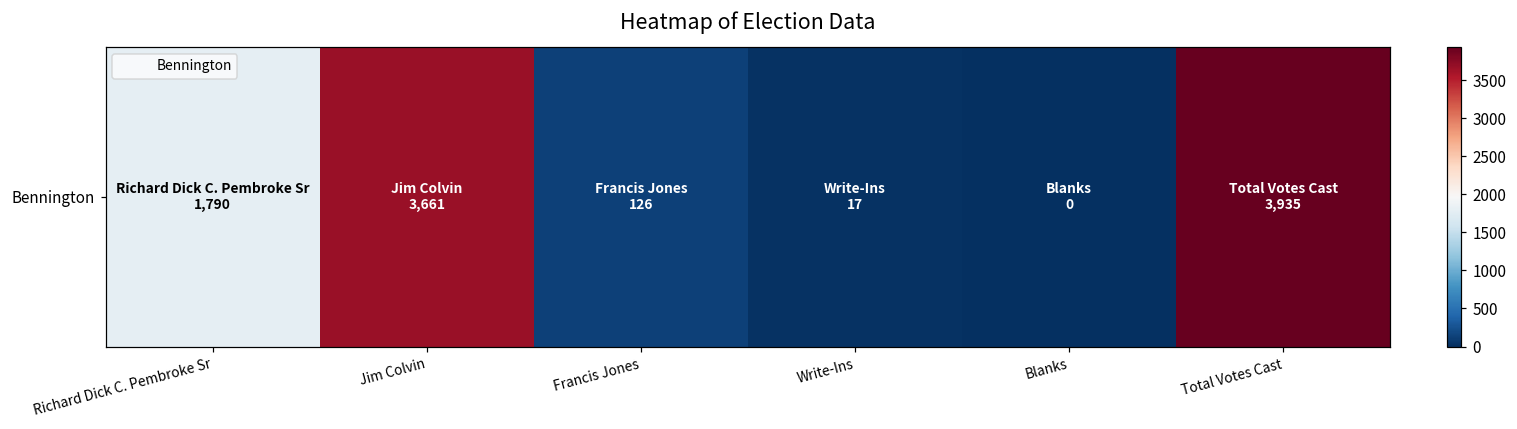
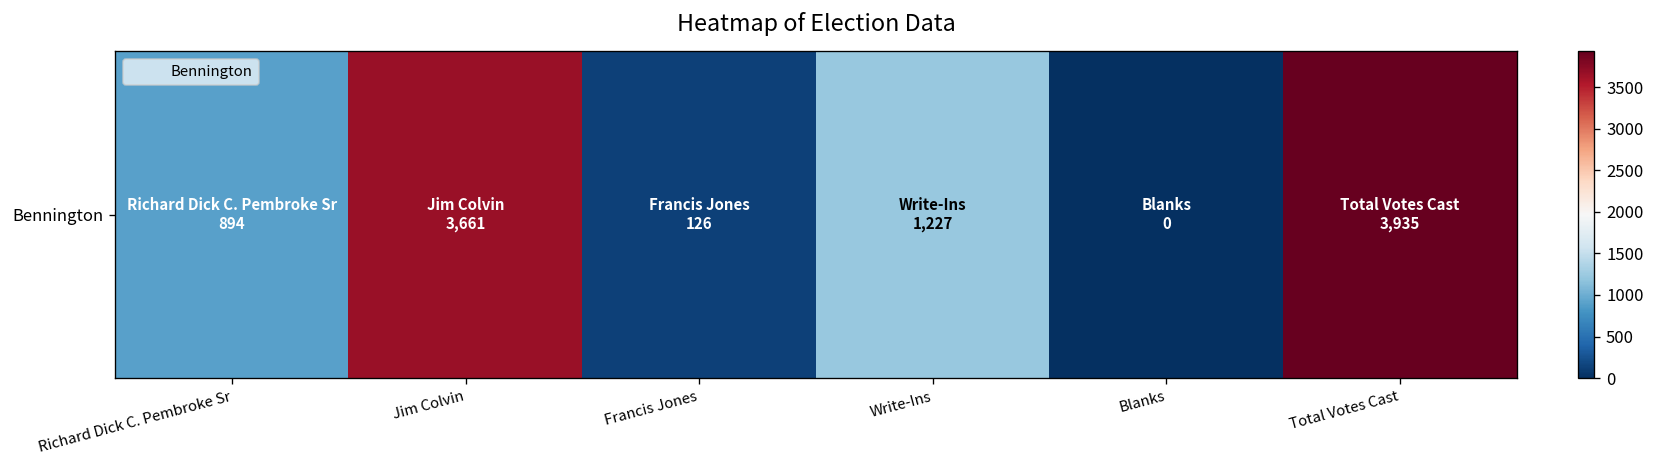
Bennington, Richard Dick C. Pembroke Sr: 1,790 -> 894
Bennington, Write-Ins: 17 -> 1,227
